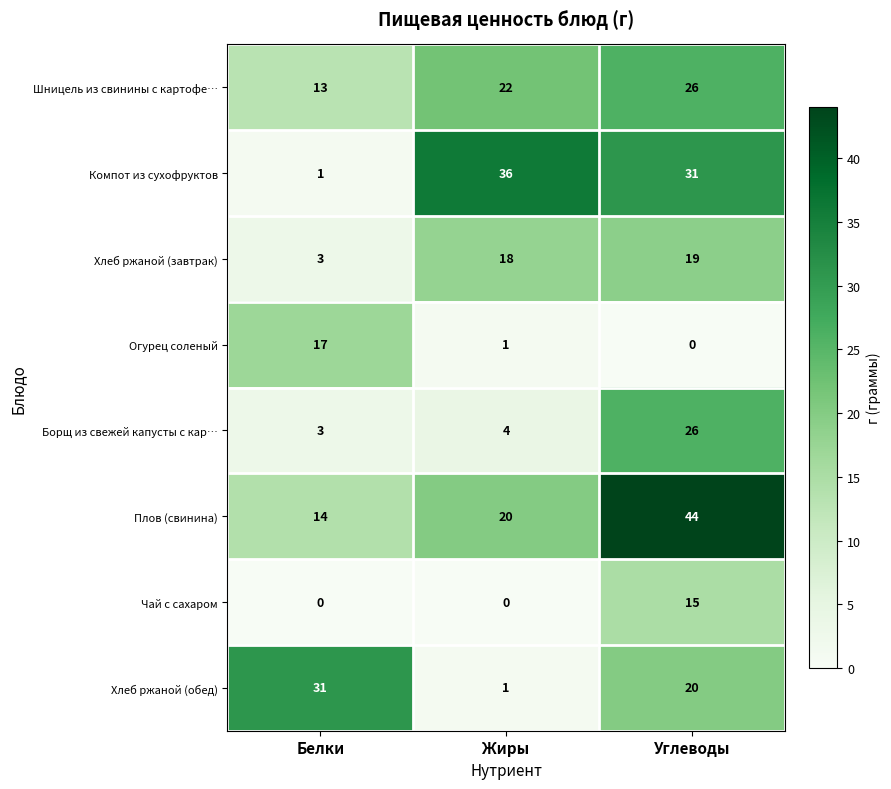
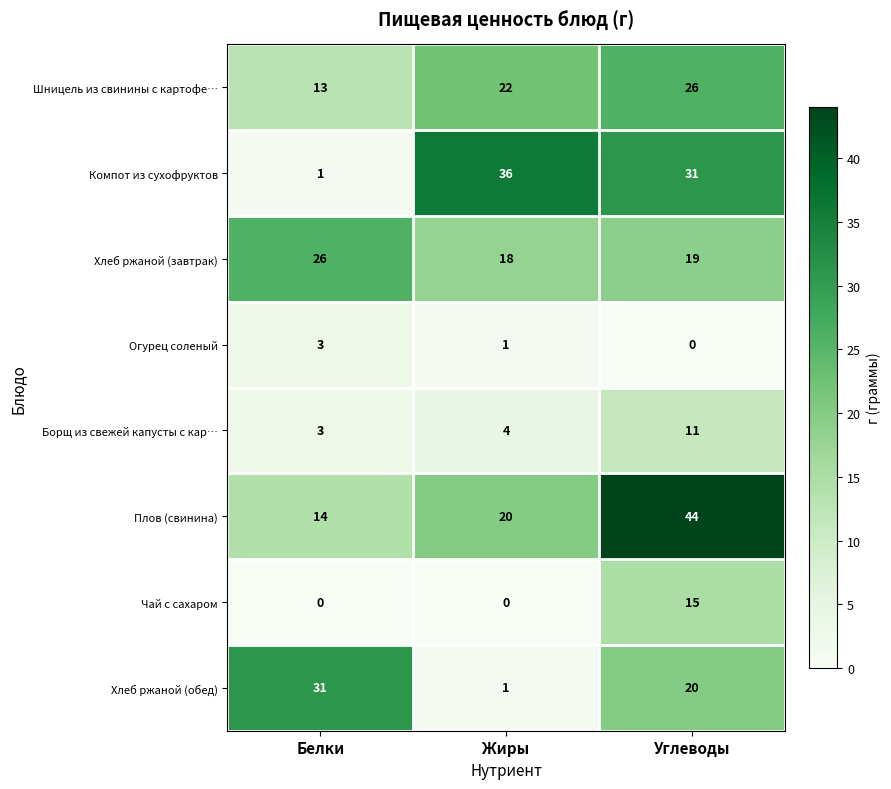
Хлеб ржаной (завтрак), Белки: 3 -> 26
Огурец соленый, Белки: 17 -> 3
Борщ из свежей капусты с кар…, Углеводы: 26 -> 11
